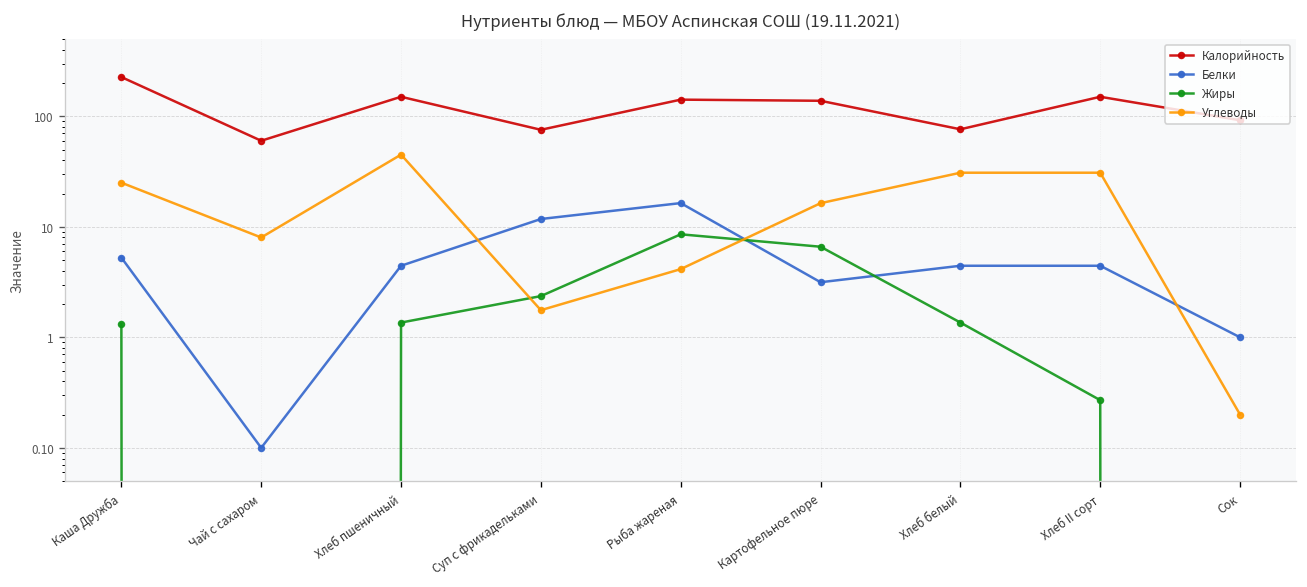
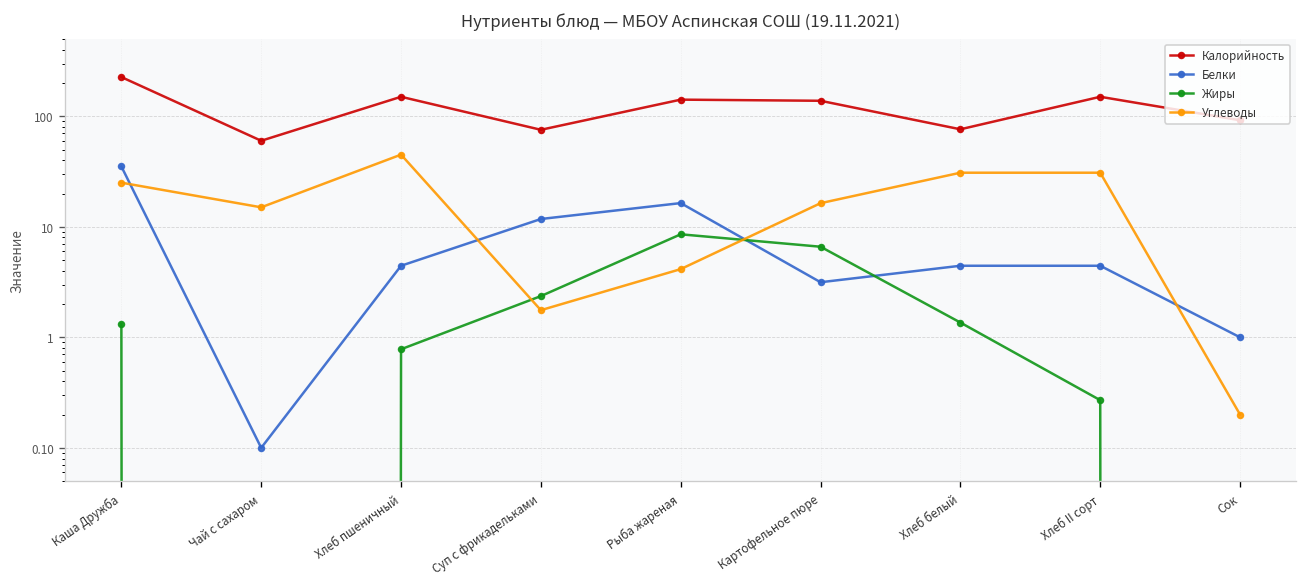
Белки, Каша Дружба: 5 -> 35
Углеводы, Чай с сахаром: 8 -> 15
Жиры, Хлеб пшеничный: 1.4 -> 0.8
